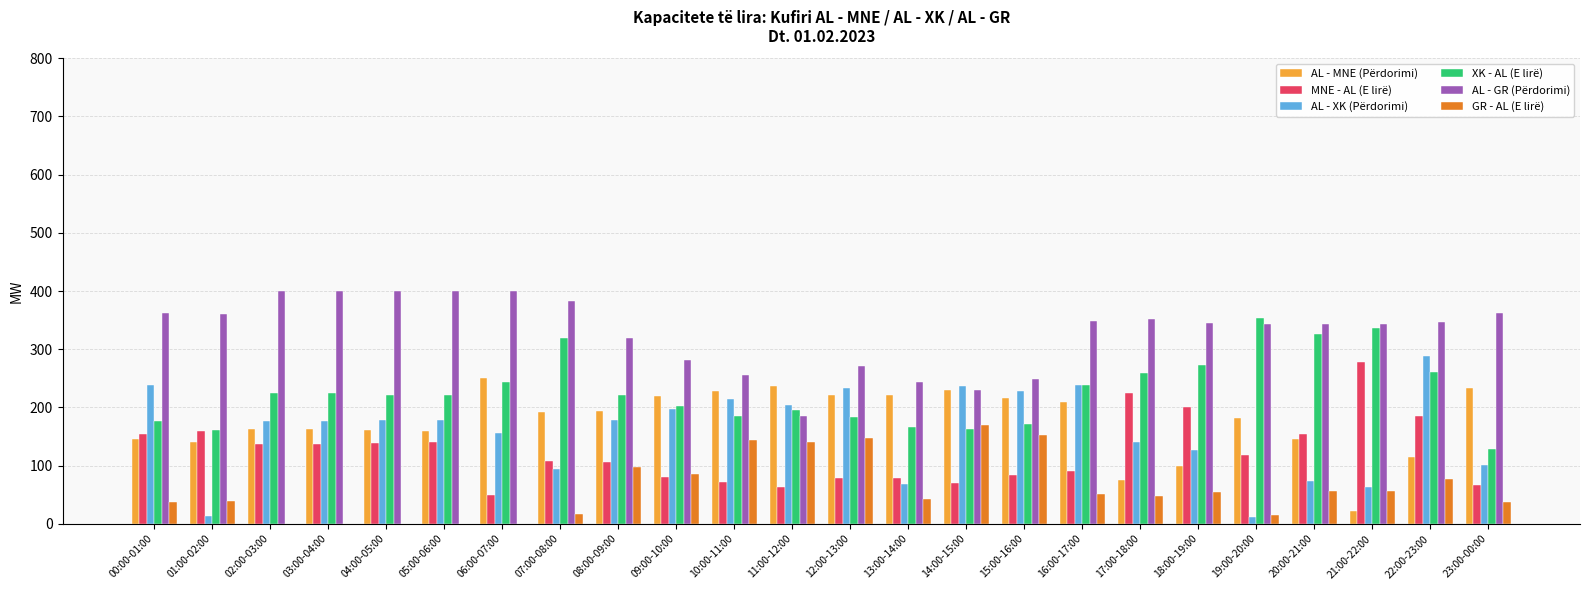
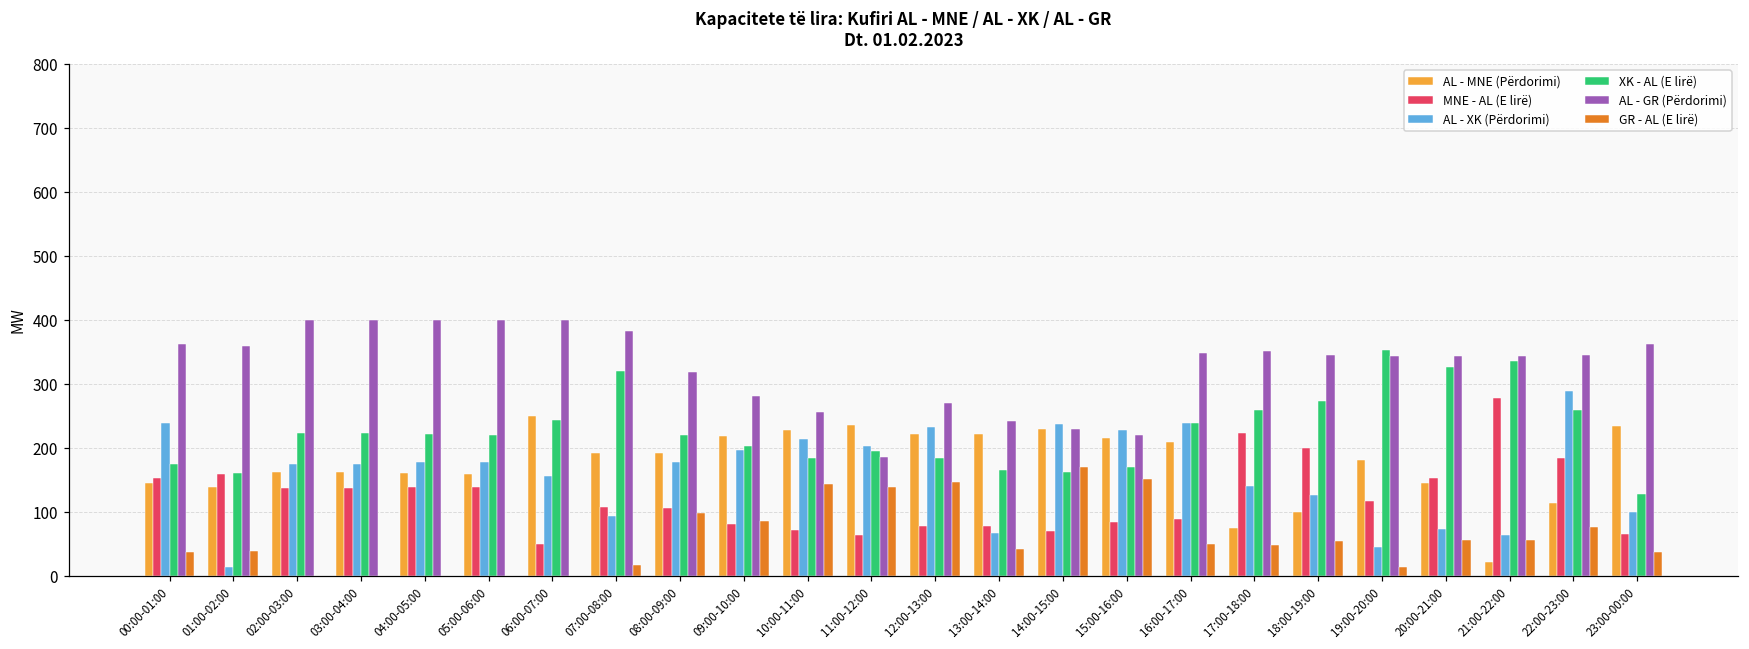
AL - GR (Përdorimi), 15:00-16:00: 250 -> 220
AL - XK (Përdorimi), 19:00-20:00: 10 -> 50
